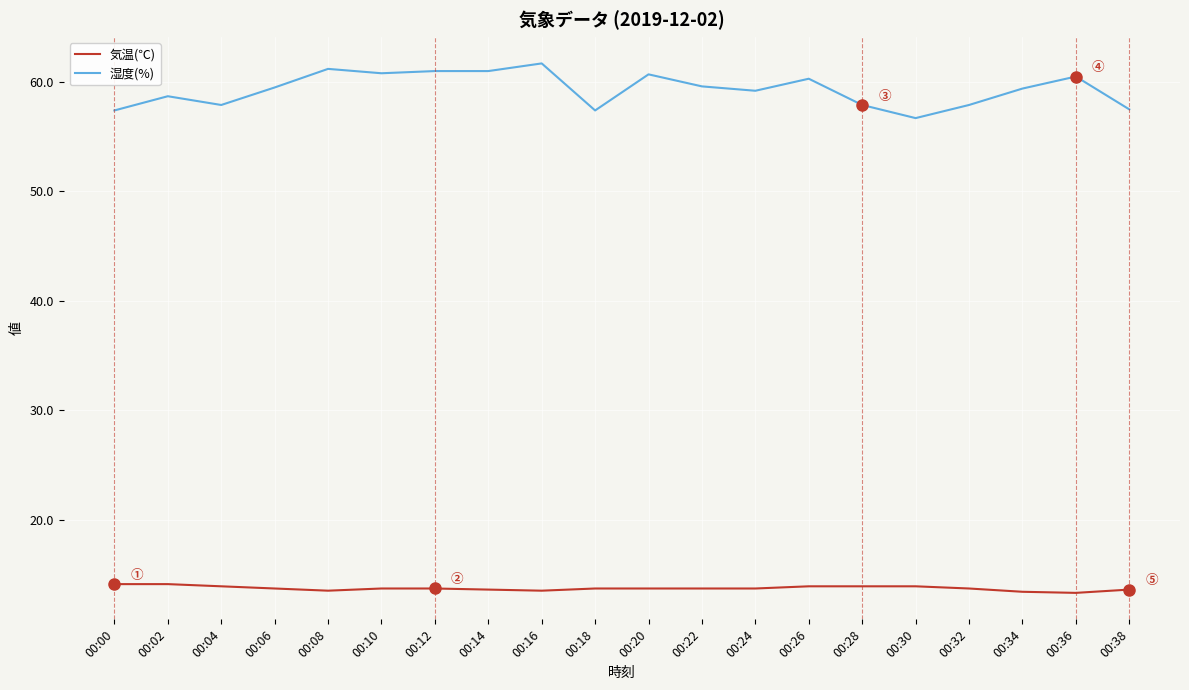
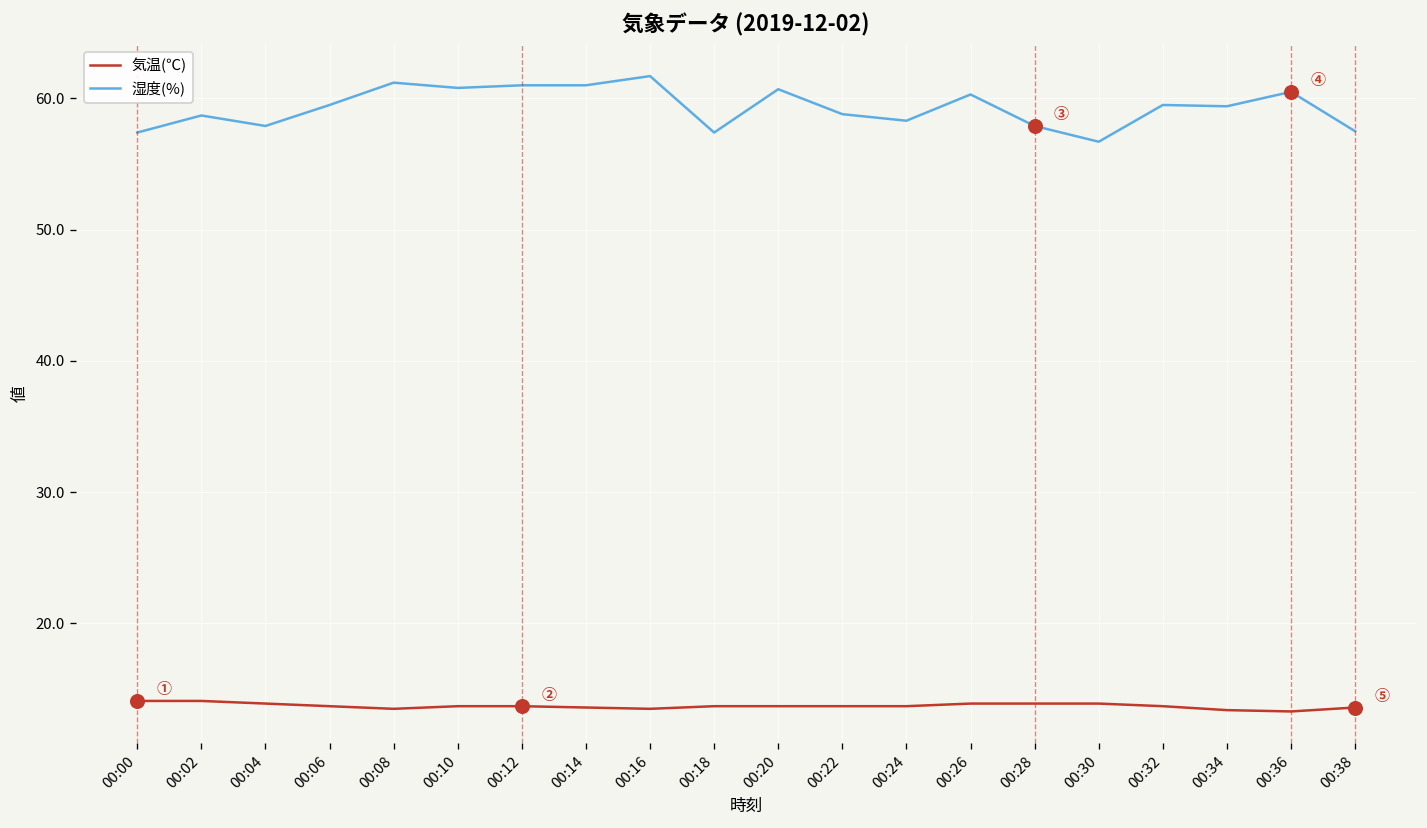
湿度(%), 00:22: 59.6 -> 58.8
湿度(%), 00:24: 59.2 -> 58.3
湿度(%), 00:32: 57.9 -> 59.5
